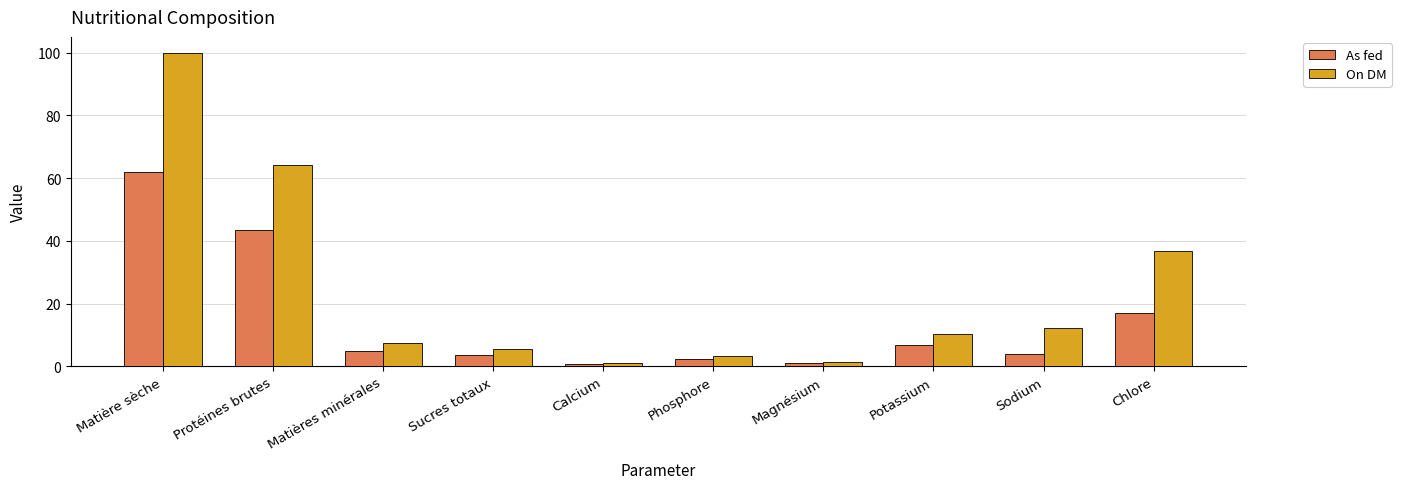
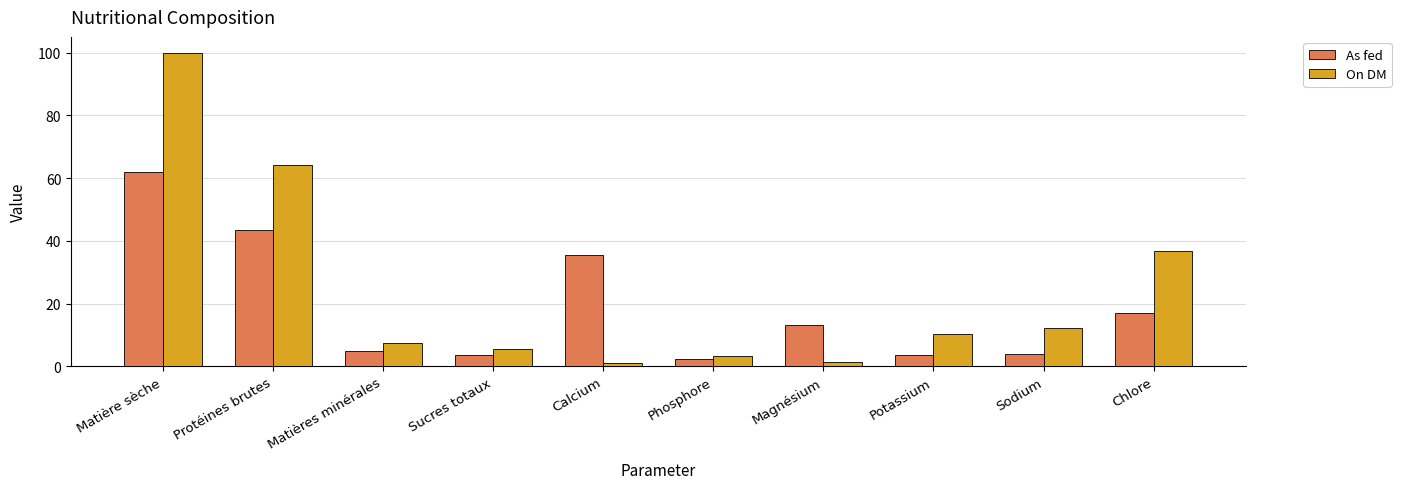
As fed, Calcium: 1 -> 36
As fed, Magnésium: 1 -> 13
As fed, Potassium: 7 -> 4
